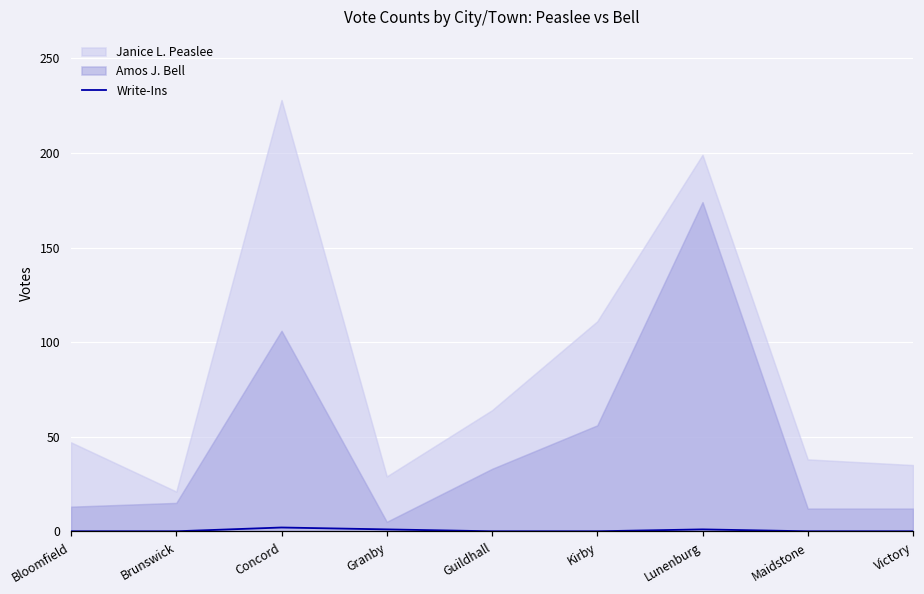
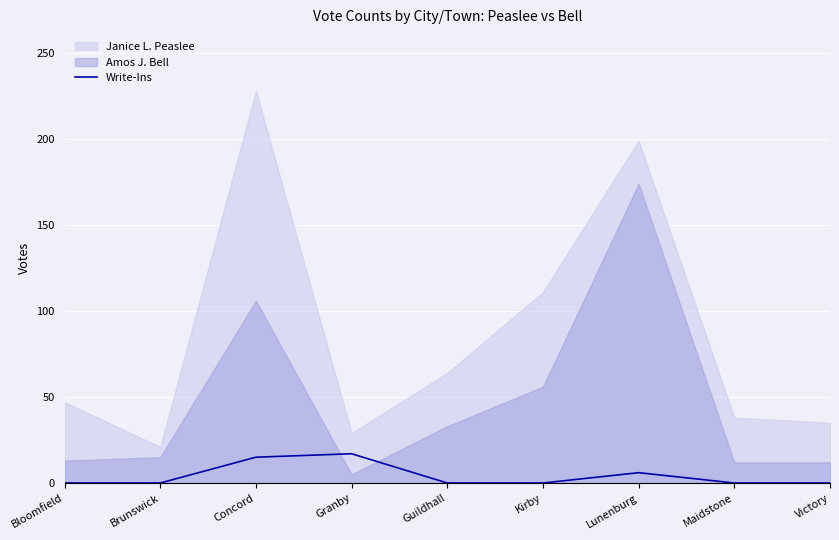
Write-Ins, Concord: 2 -> 15
Write-Ins, Granby: 1 -> 17
Write-Ins, Lunenburg: 1 -> 6
